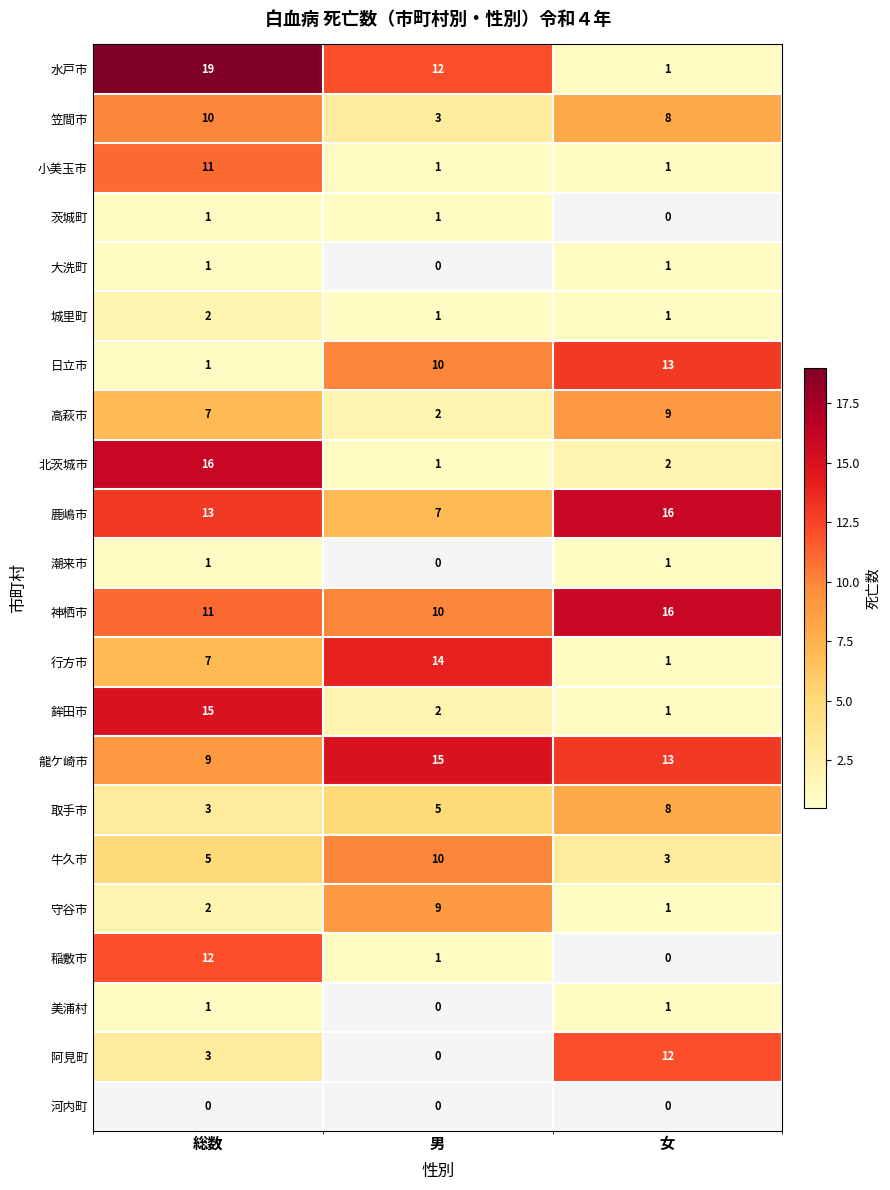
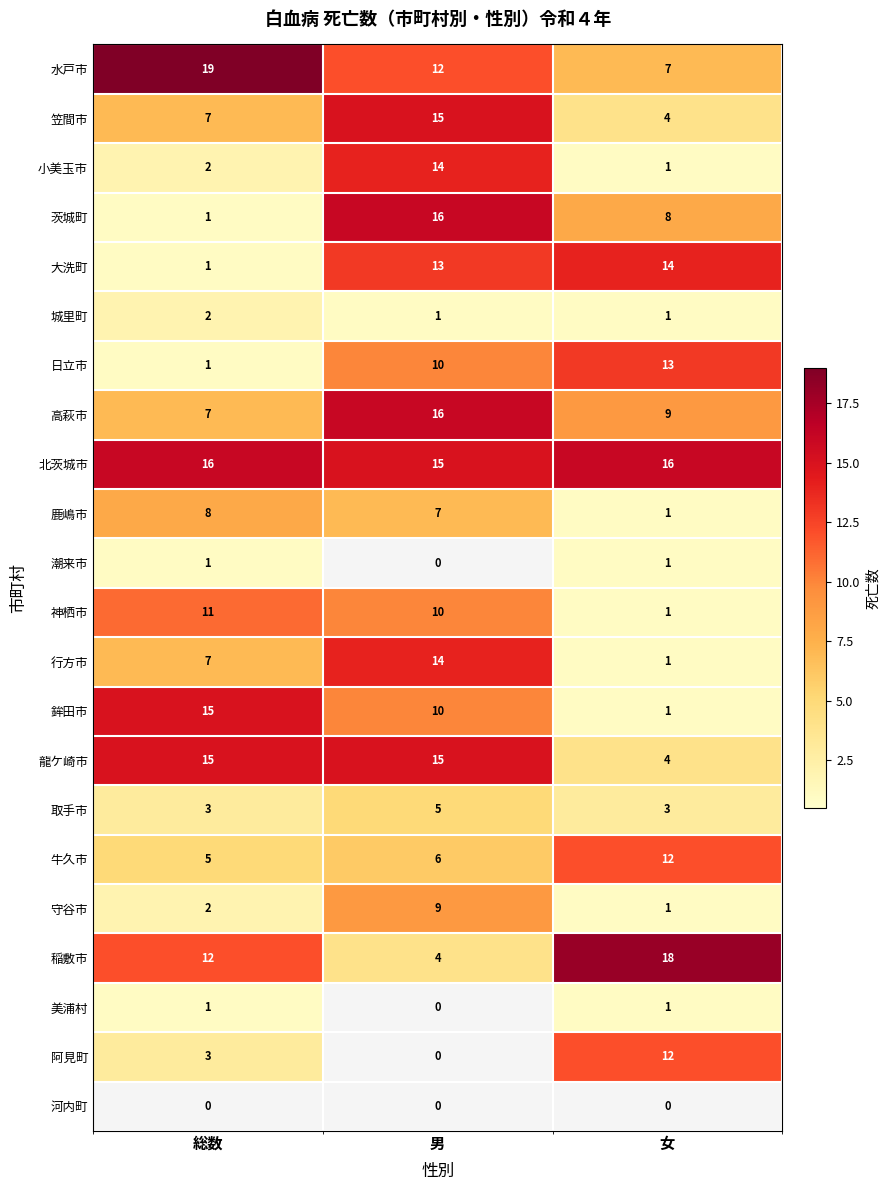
水戸市, 女: 1 -> 7
笠間市, 総数: 10 -> 7
笠間市, 男: 3 -> 15
笠間市, 女: 8 -> 4
小美玉市, 総数: 11 -> 2
小美玉市, 男: 1 -> 14
茨城町, 男: 1 -> 16
茨城町, 女: 0 -> 8
大洗町, 男: 0 -> 13
大洗町, 女: 1 -> 14
高萩市, 男: 2 -> 16
北茨城市, 男: 1 -> 15
北茨城市, 女: 2 -> 16
鹿嶋市, 総数: 13 -> 8
鹿嶋市, 女: 16 -> 1
神栖市, 女: 16 -> 1
鉾田市, 男: 2 -> 10
龍ケ崎市, 総数: 9 -> 15
龍ケ崎市, 女: 13 -> 4
取手市, 女: 8 -> 3
牛久市, 男: 10 -> 6
牛久市, 女: 3 -> 12
稲敷市, 男: 1 -> 4
稲敷市, 女: 0 -> 18
